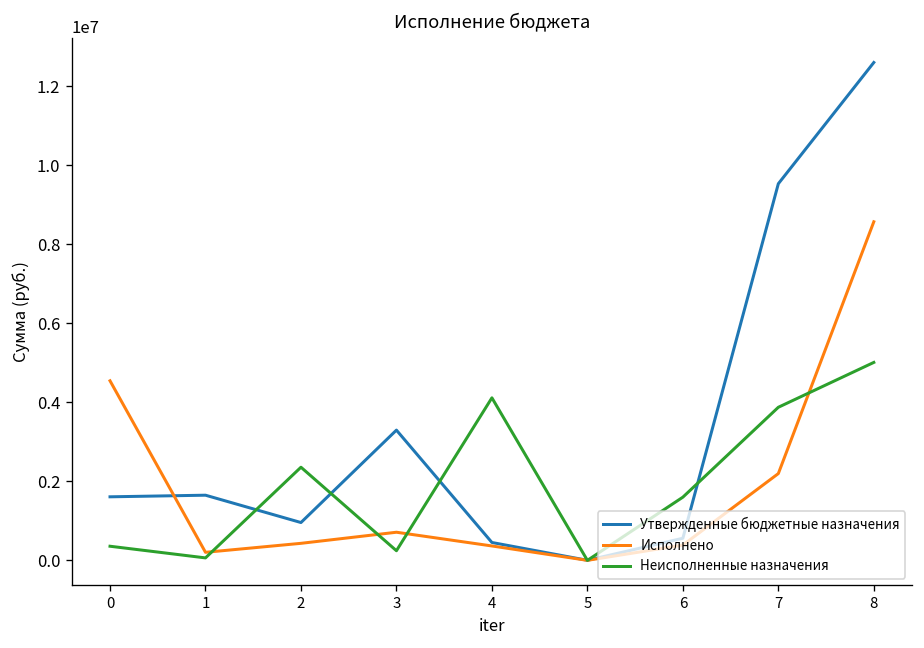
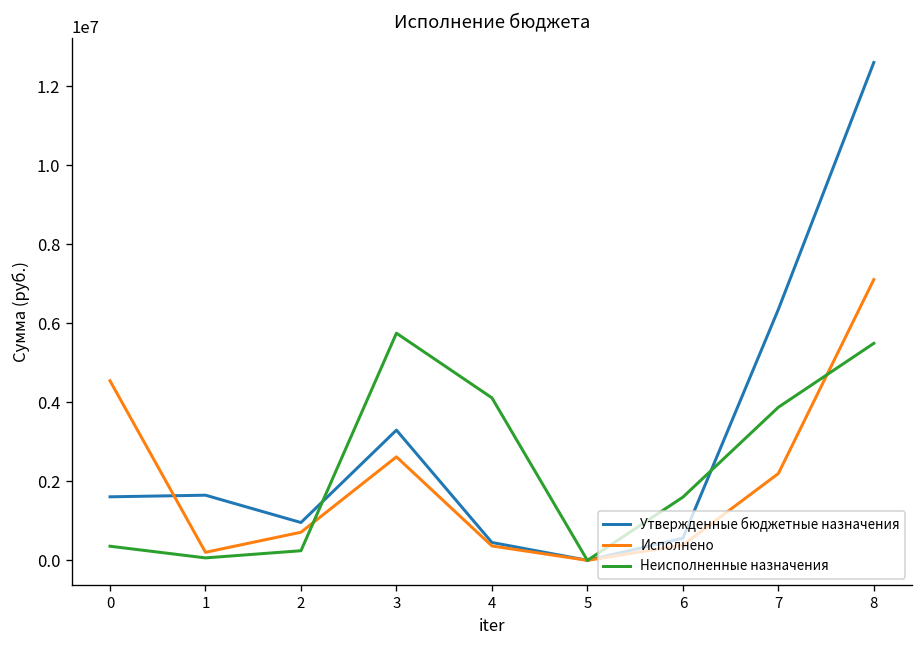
Исполнено, 2: 400000 -> 700000
Неисполненные назначения, 2: 2400000 -> 200000
Исполнено, 3: 700000 -> 2600000
Неисполненные назначения, 3: 200000 -> 5700000
Утвержденные бюджетные назначения, 7: 9500000 -> 6300000
Исполнено, 8: 8600000 -> 7100000
Неисполненные назначения, 8: 5000000 -> 5500000
